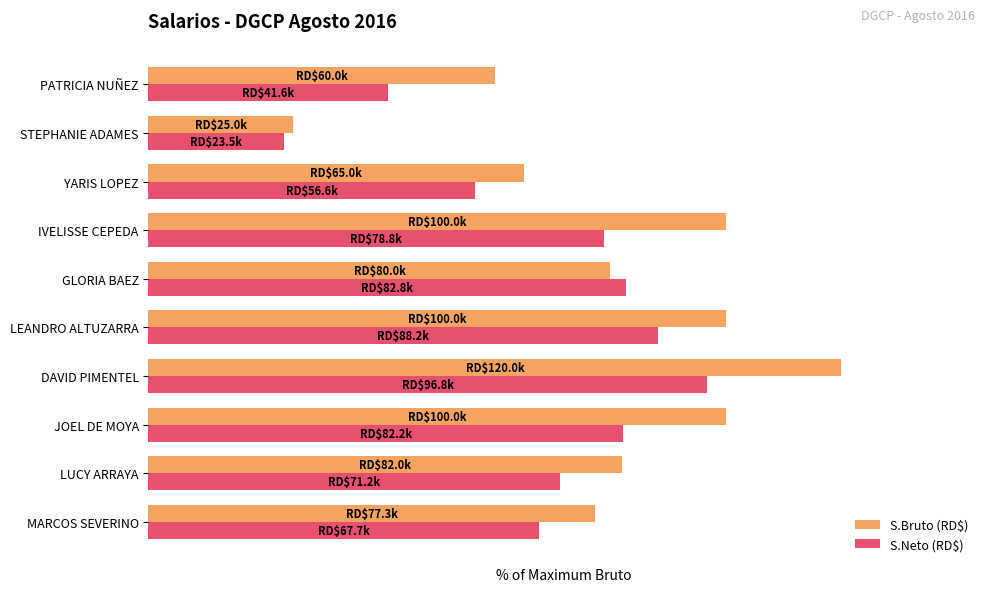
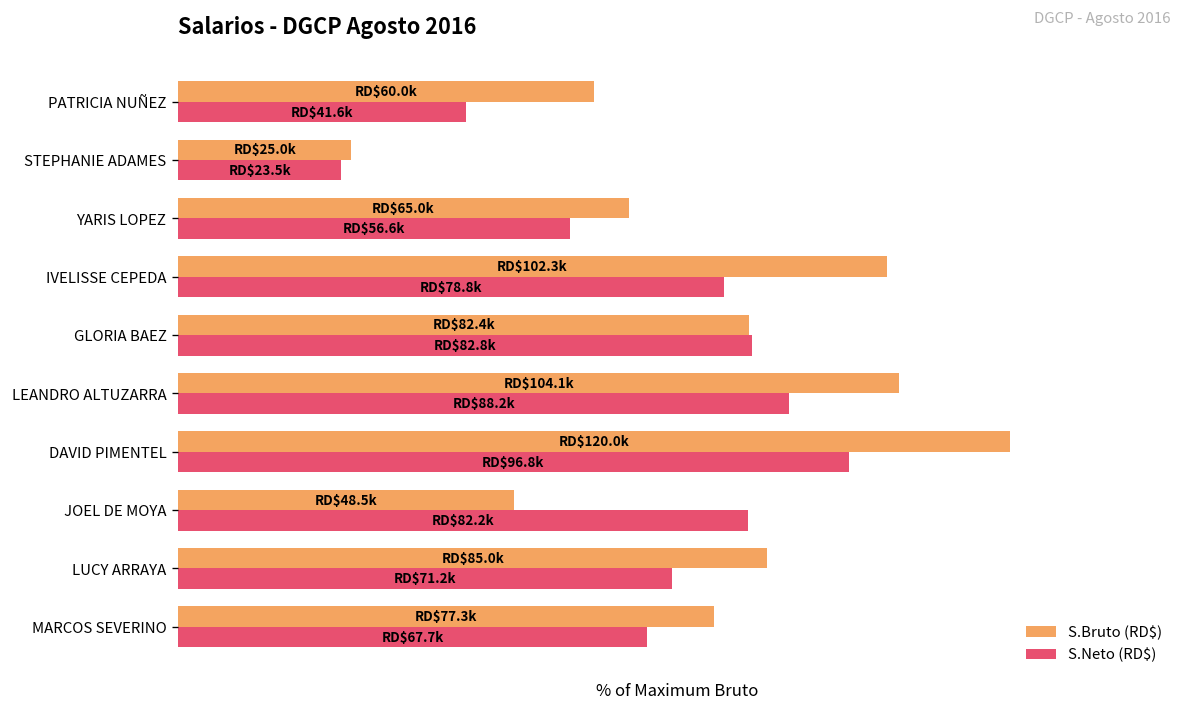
S.Bruto (RD$), IVELISSE CEPEDA: $100.0k -> $102.3k
S.Bruto (RD$), GLORIA BAEZ: $80.0k -> $82.4k
S.Bruto (RD$), LEANDRO ALTUZARRA: $100.0k -> $104.1k
S.Bruto (RD$), JOEL DE MOYA: $100.0k -> $48.5k
S.Bruto (RD$), LUCY ARRAYA: $82.0k -> $85.0k
